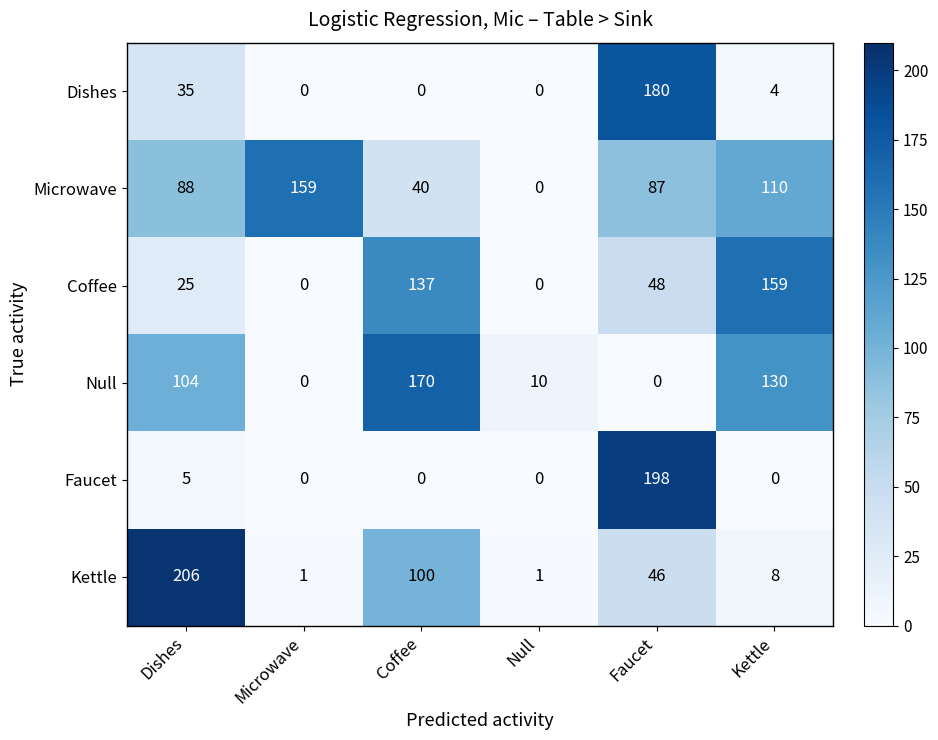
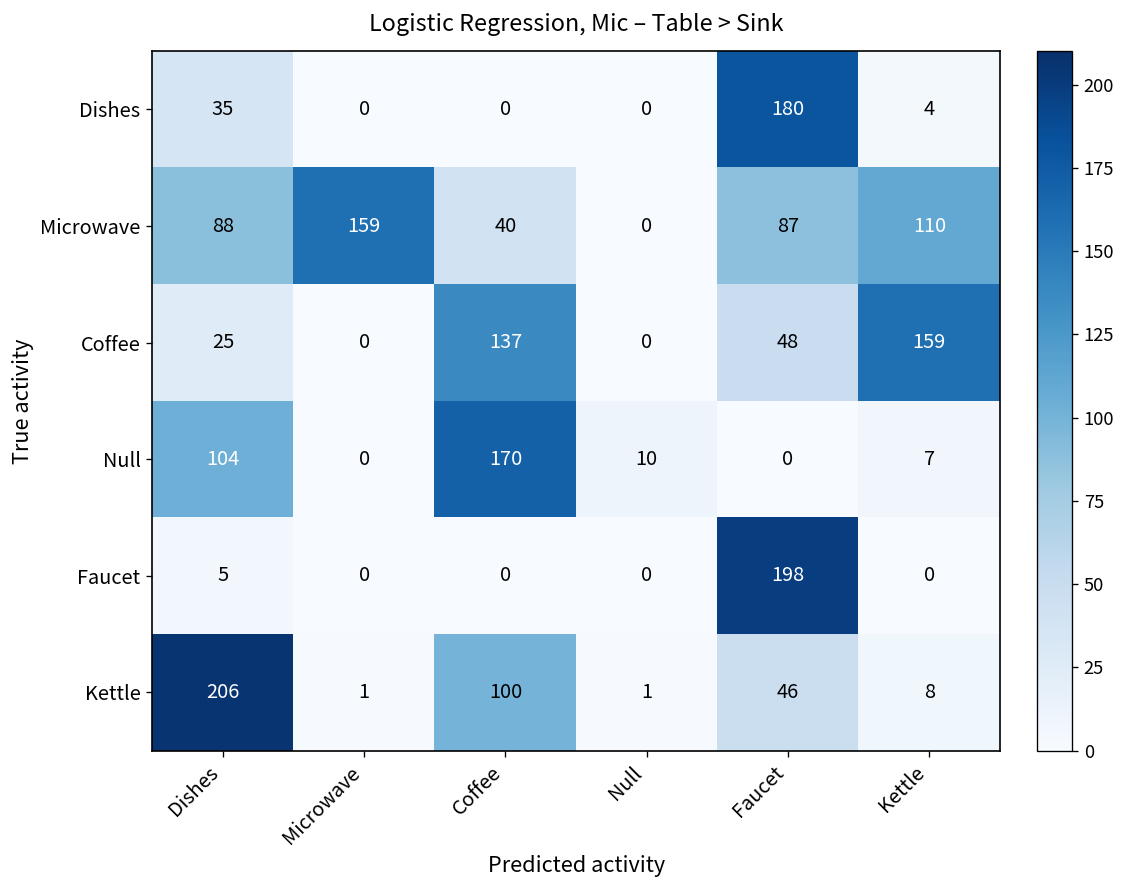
Null, Kettle: 130 -> 7
